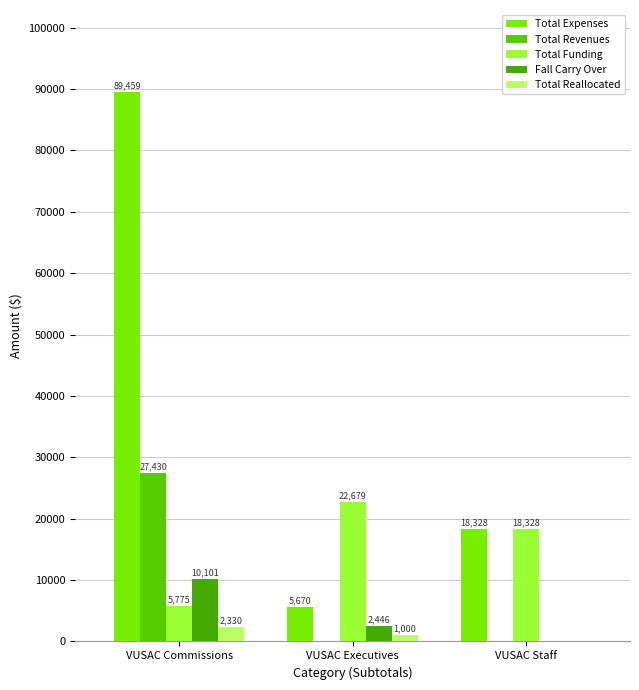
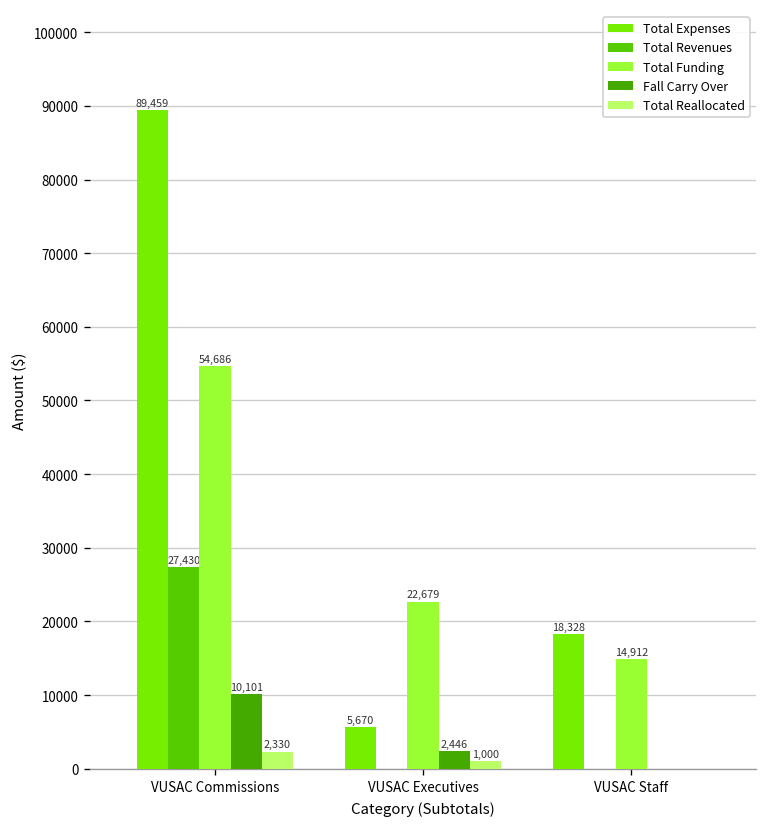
Total Funding, VUSAC Commissions: 5,775 -> 54,686
Total Funding, VUSAC Staff: 18,328 -> 14,912
